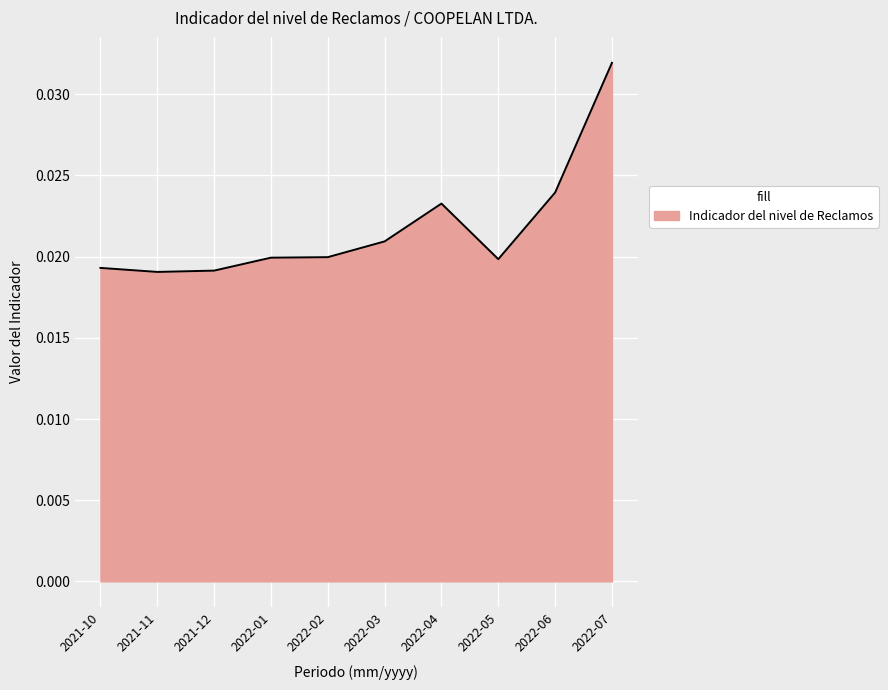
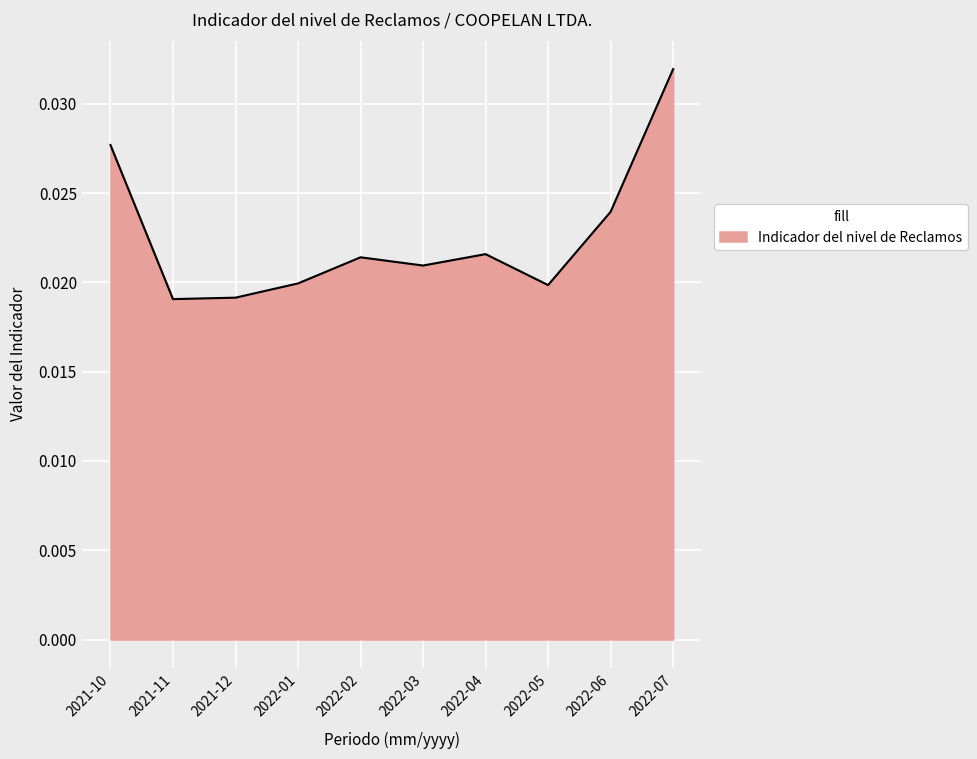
2021-10: 0.0193 -> 0.0277
2022-02: 0.0200 -> 0.0214
2022-04: 0.0233 -> 0.0216
